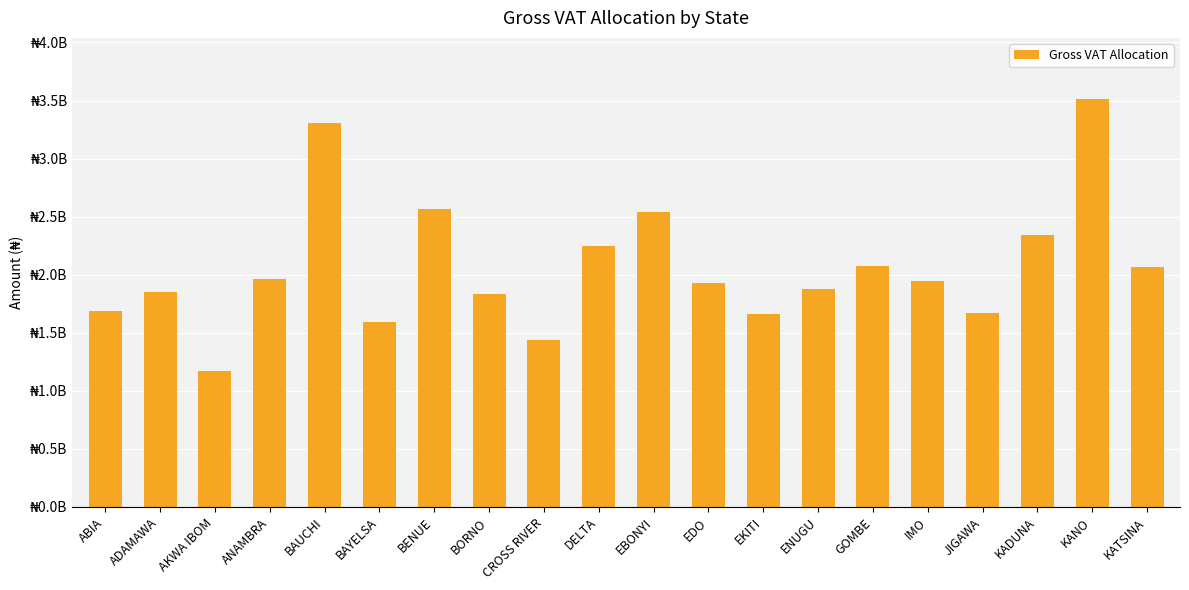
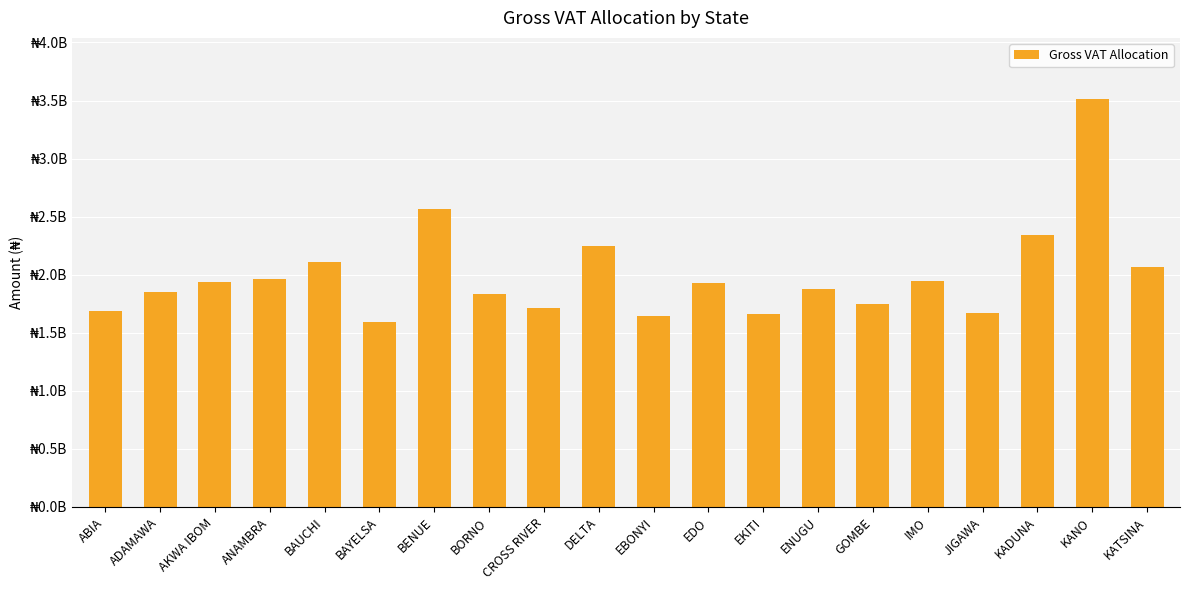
AKWA IBOM: ₦1170000000 -> ₦1940000000
BAUCHI: ₦3300000000 -> ₦2110000000
CROSS RIVER: ₦1440000000 -> ₦1710000000
EBONYI: ₦2540000000 -> ₦1650000000
GOMBE: ₦2070000000 -> ₦1740000000
